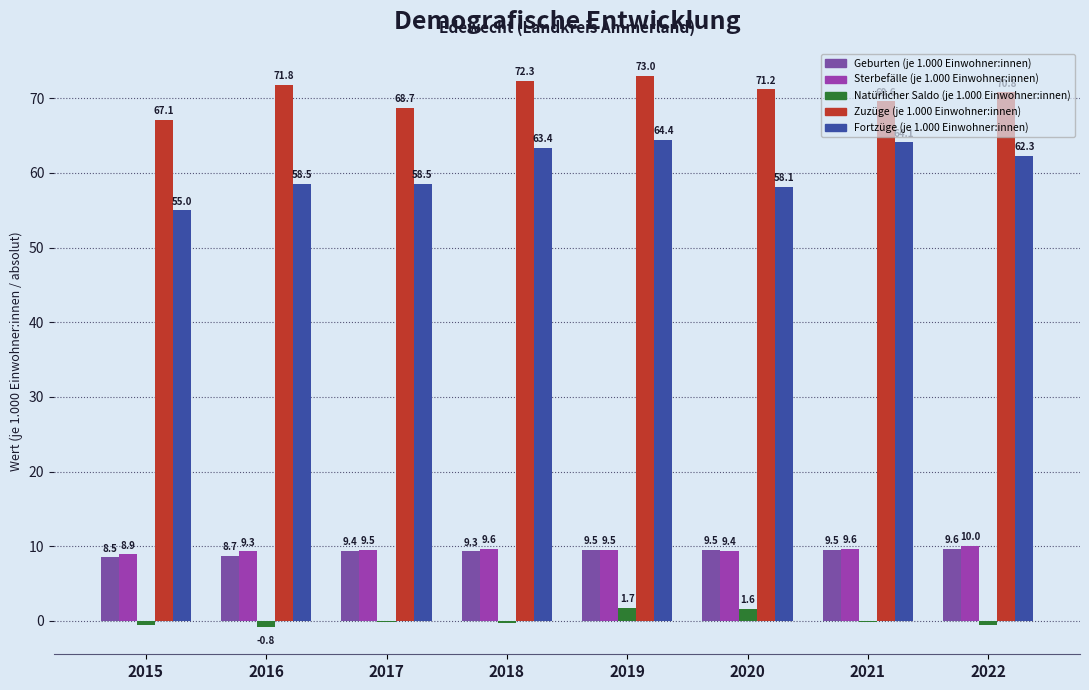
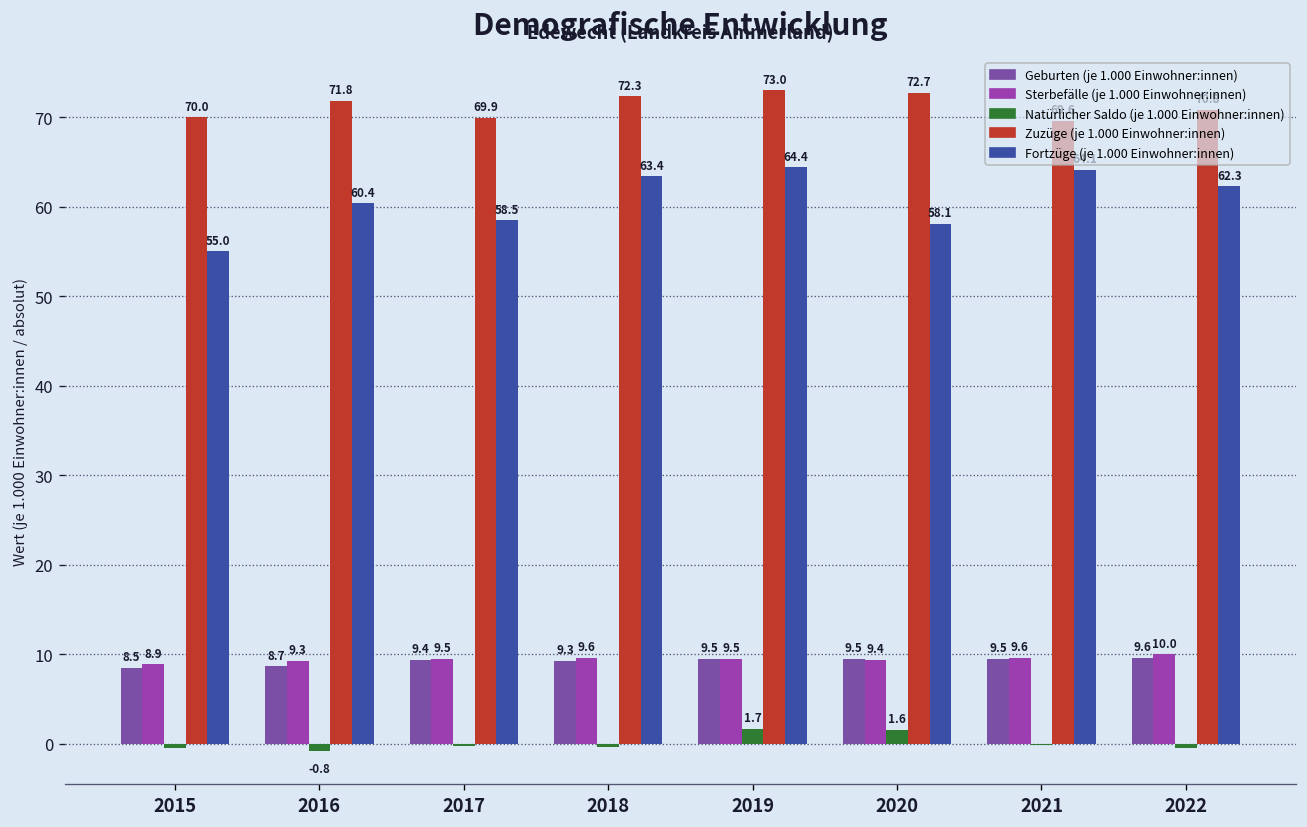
Zuzüge (je 1.000 Einwohner:innen), 2015: 67.1 -> 70.0
Fortzüge (je 1.000 Einwohner:innen), 2016: 58.5 -> 60.4
Zuzüge (je 1.000 Einwohner:innen), 2017: 68.7 -> 69.9
Zuzüge (je 1.000 Einwohner:innen), 2020: 71.2 -> 72.7
